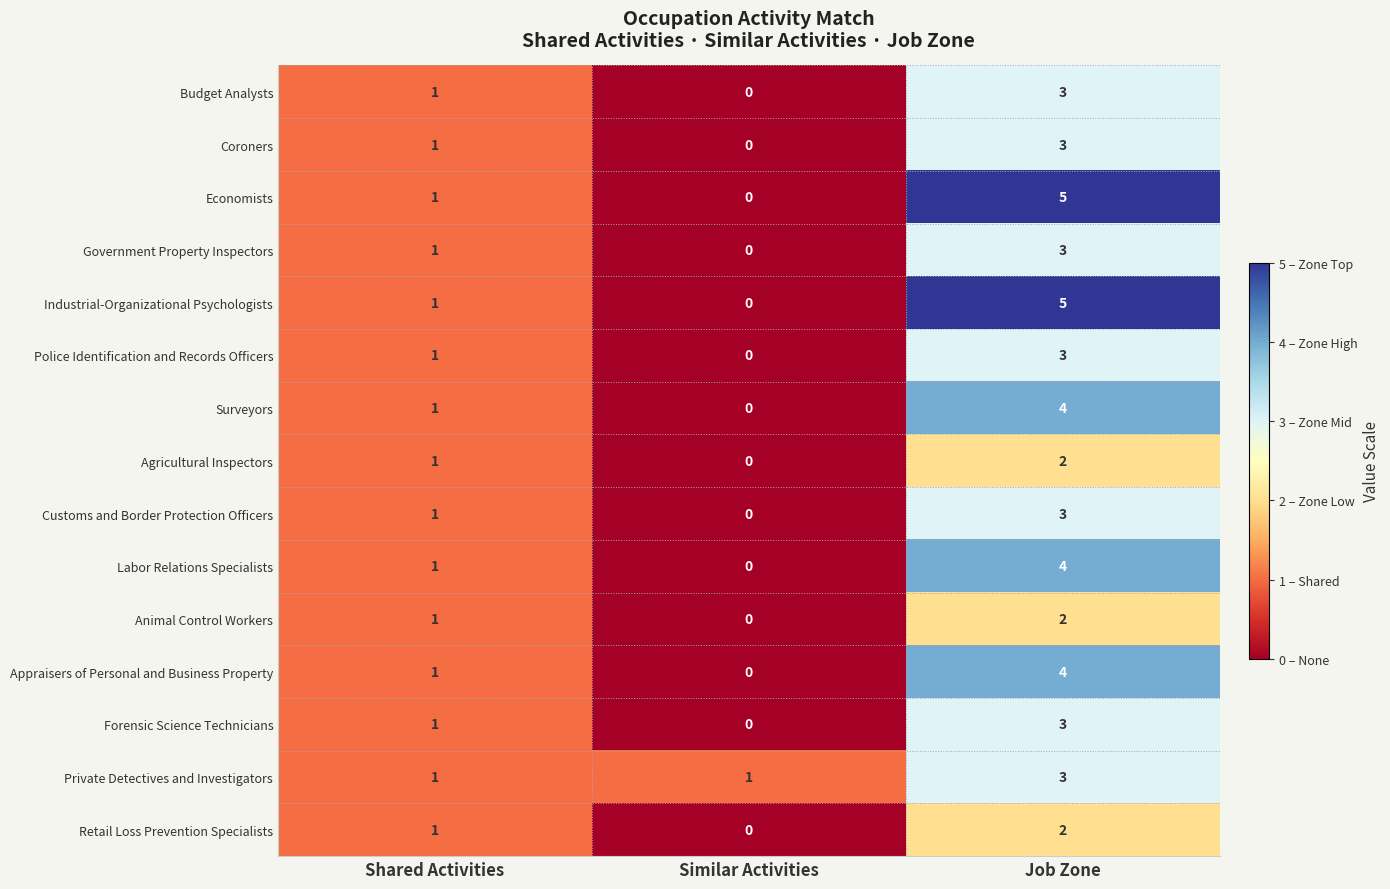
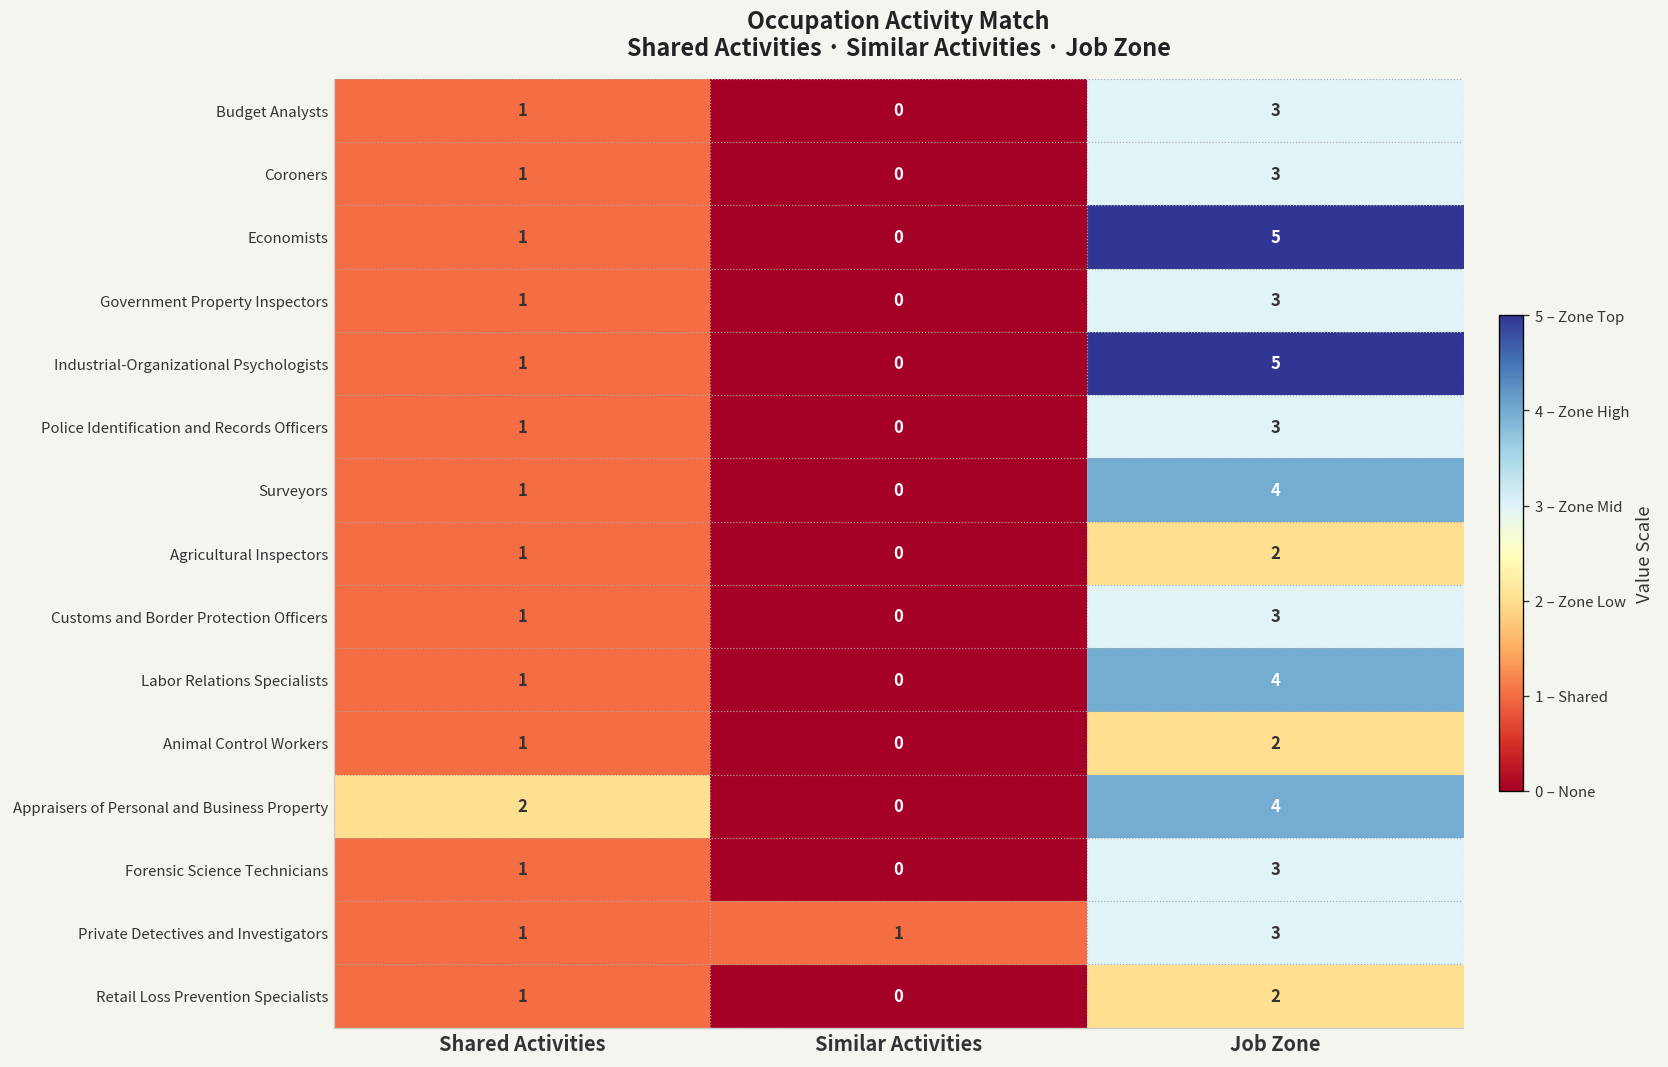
Appraisers of Personal and Business Property, Shared Activities: 1 -> 2
